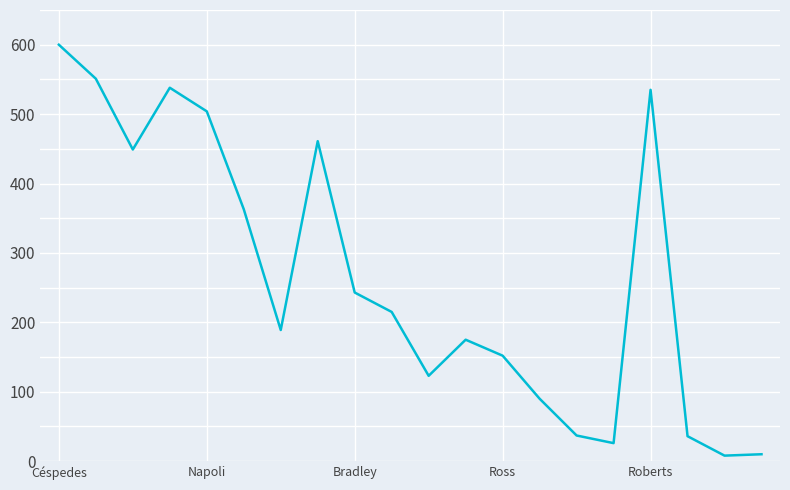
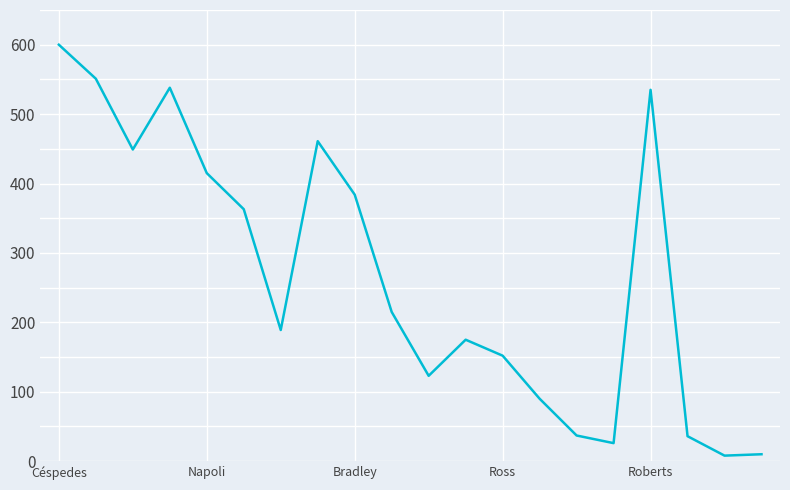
Napoli: 500 -> 420
Bradley: 240 -> 380
